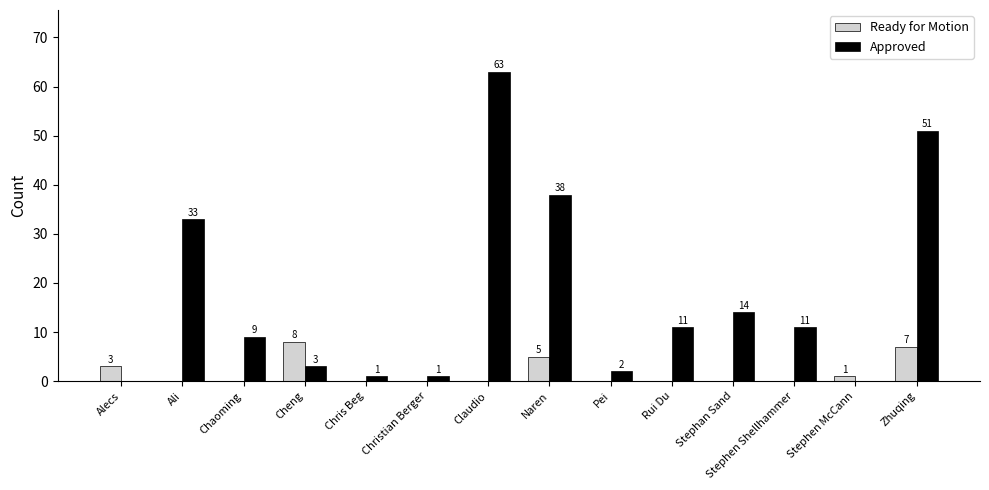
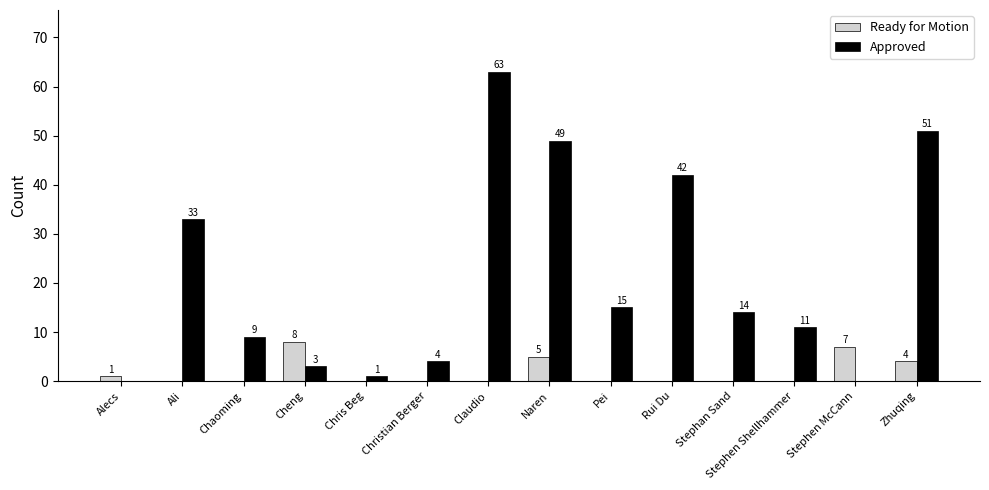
Ready for Motion, Alecs: 3 -> 1
Approved, Christian Berger: 1 -> 4
Approved, Naren: 38 -> 49
Approved, Pei: 2 -> 15
Approved, Rui Du: 11 -> 42
Ready for Motion, Stephen McCann: 1 -> 7
Ready for Motion, Zhuqing: 7 -> 4
